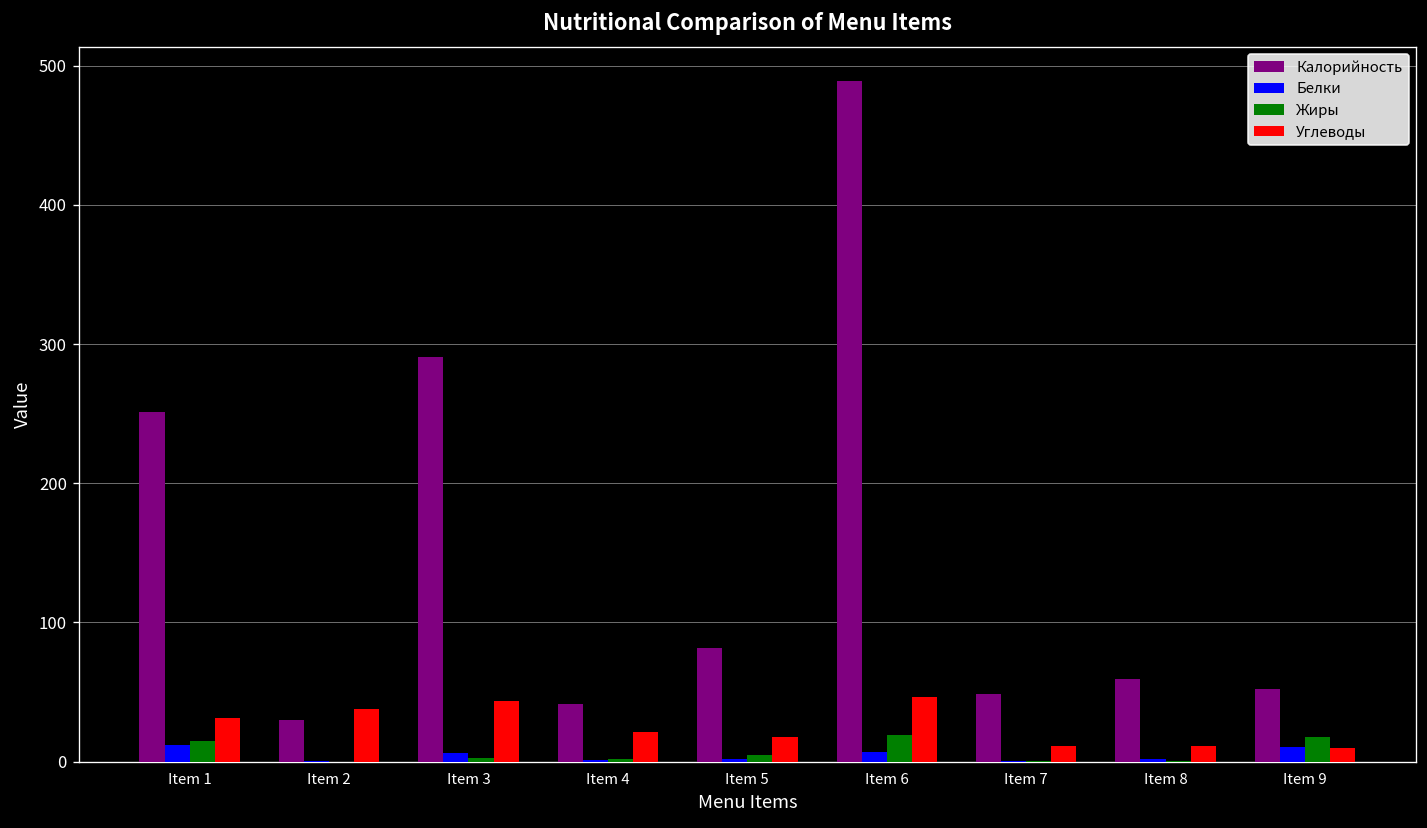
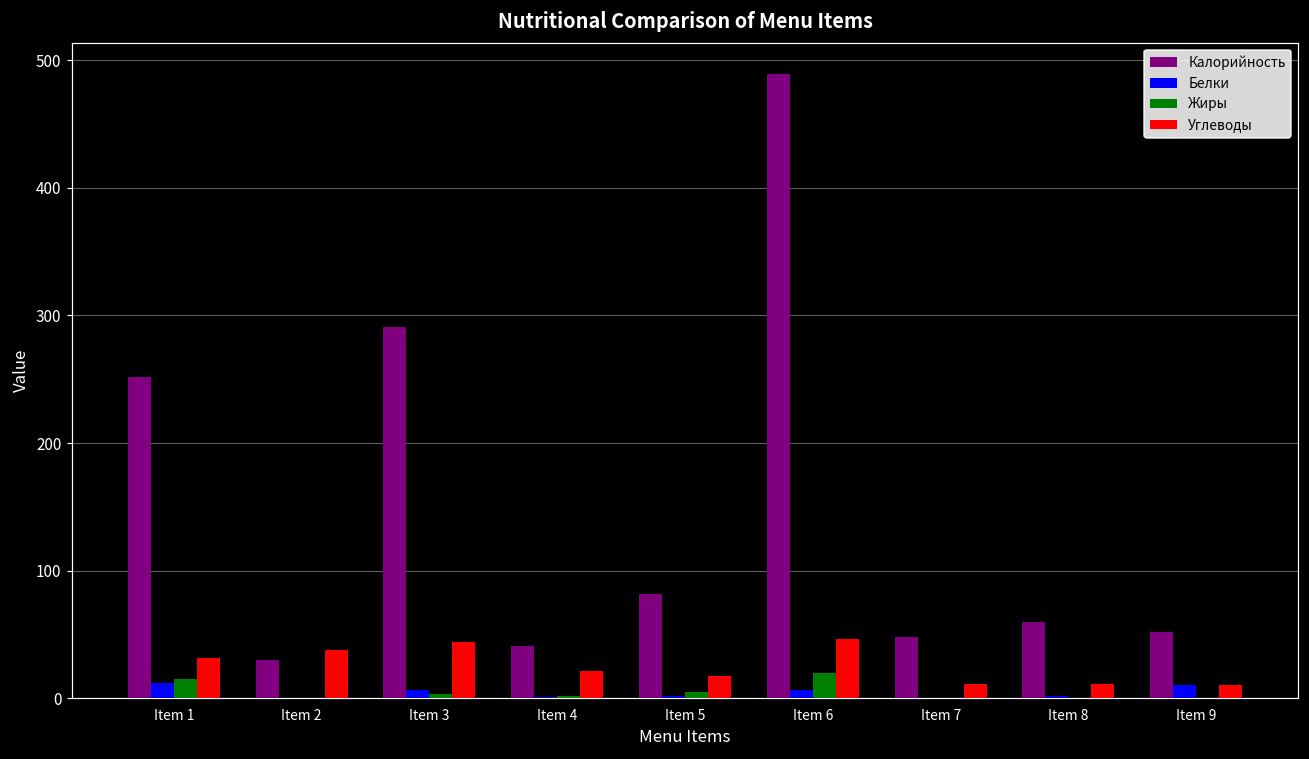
Жиры, Item 9: 18 -> 0
